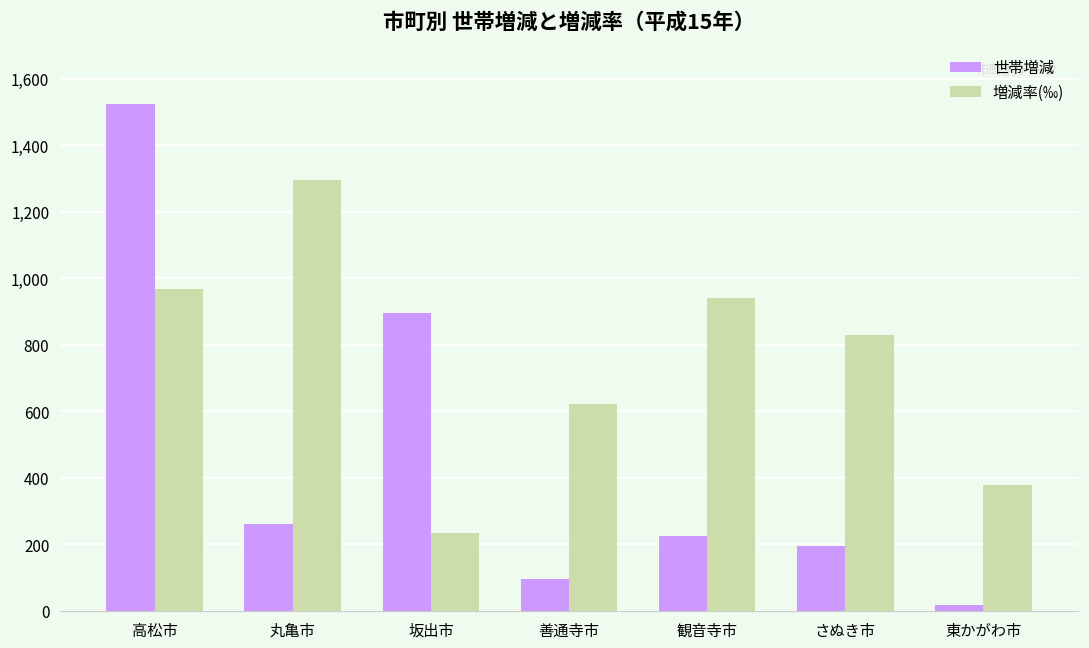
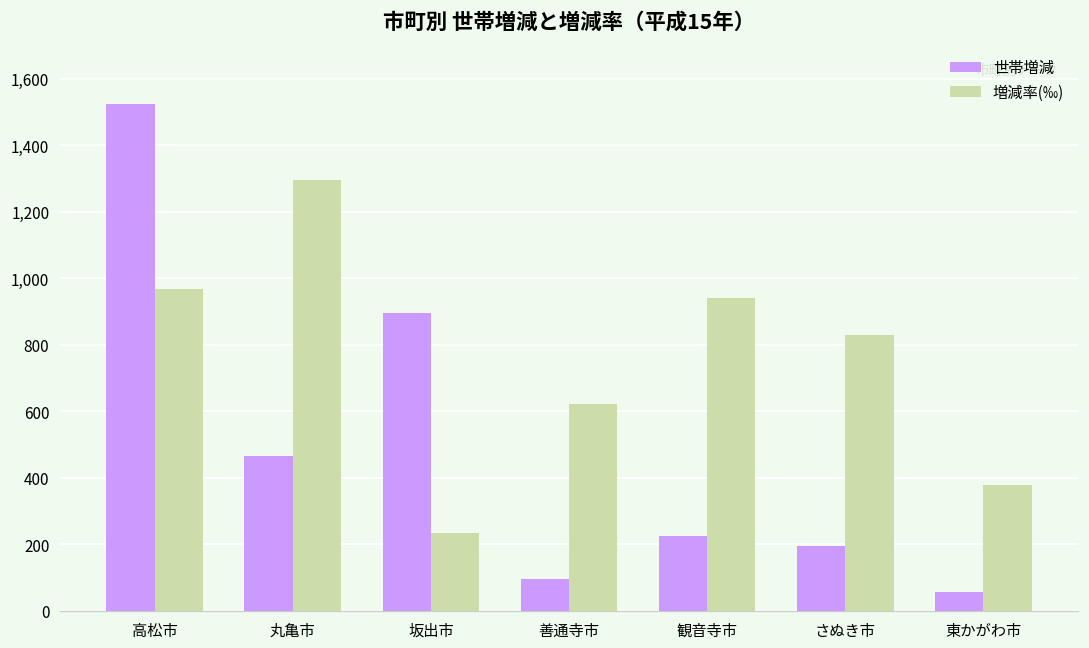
世帯増減, 丸亀市: 260 -> 470
世帯増減, 東かがわ市: 20 -> 60
